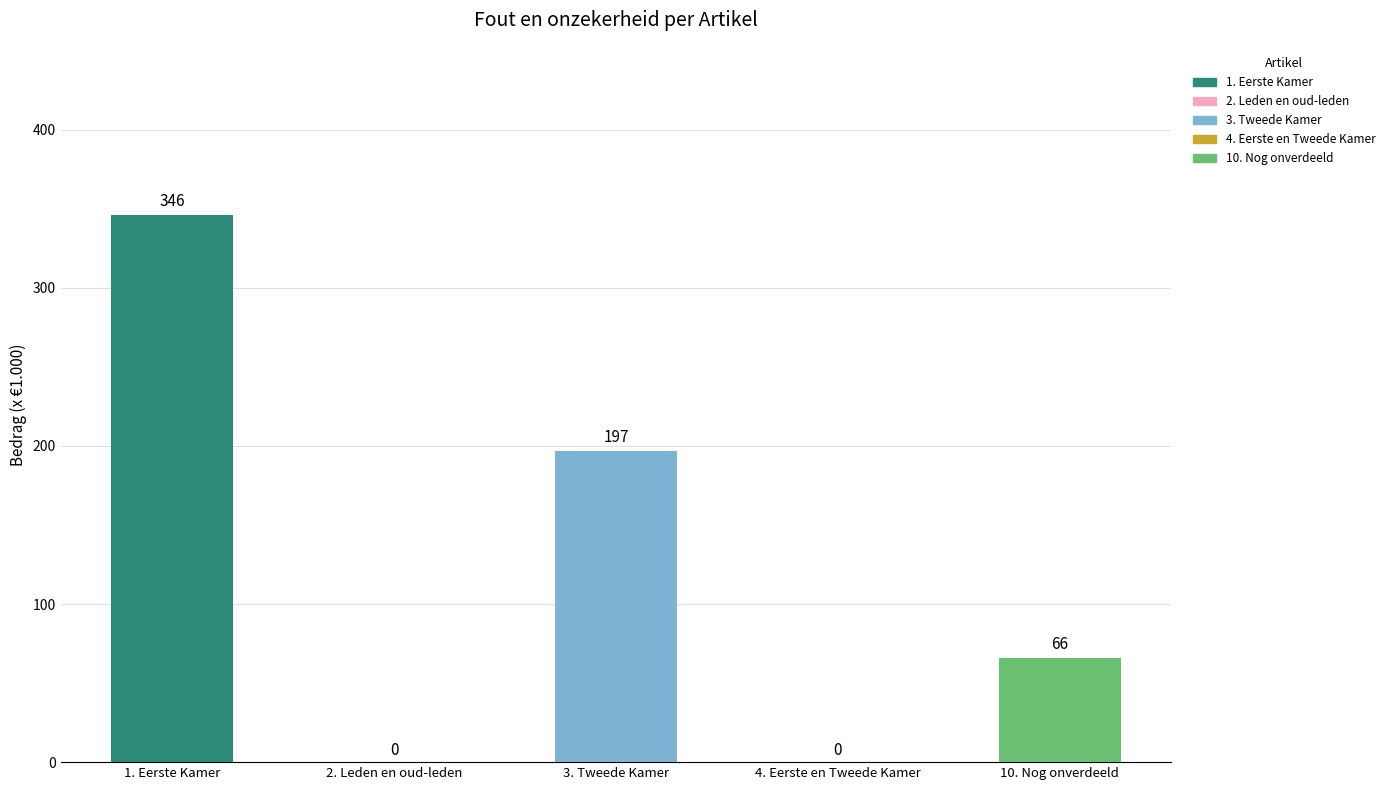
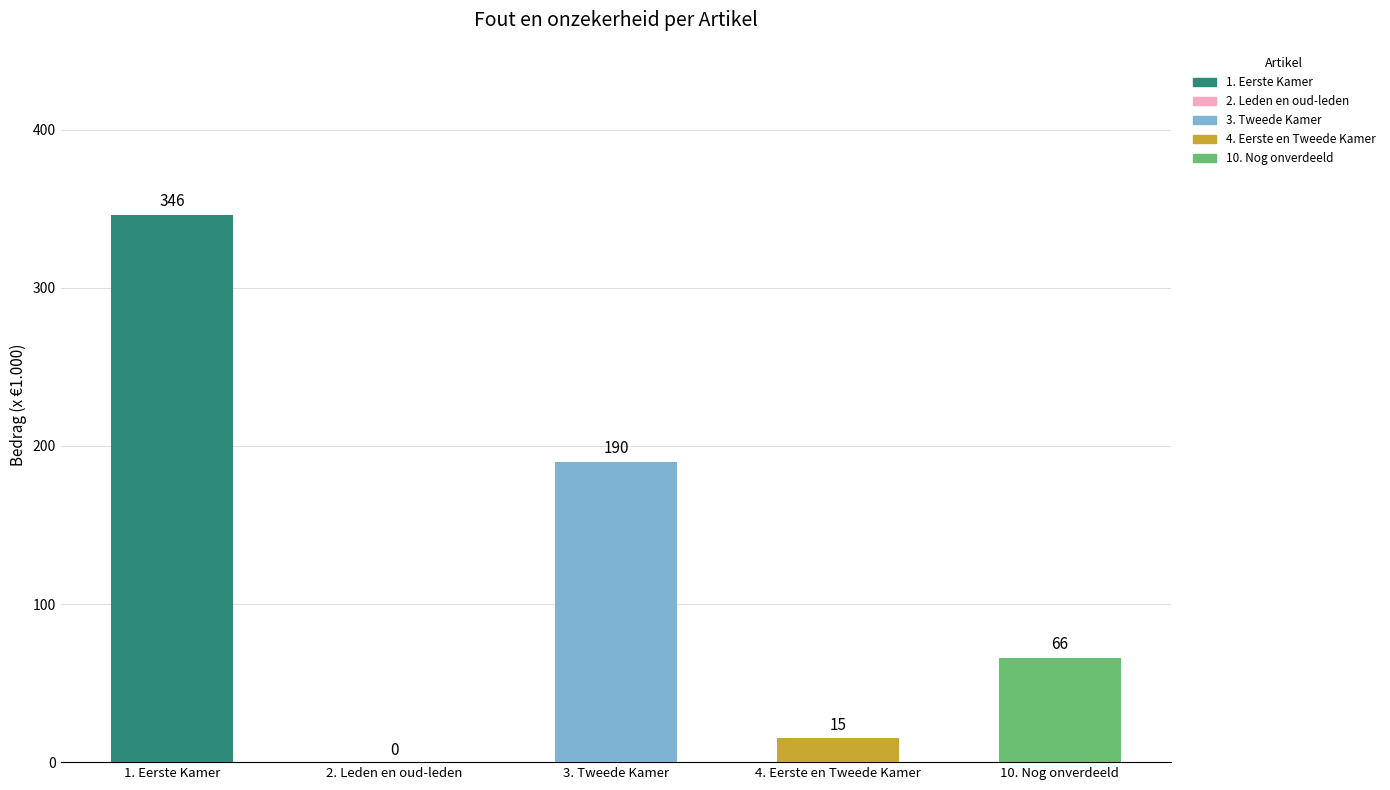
3. Tweede Kamer: 197 -> 190
4. Eerste en Tweede Kamer: 0 -> 15
